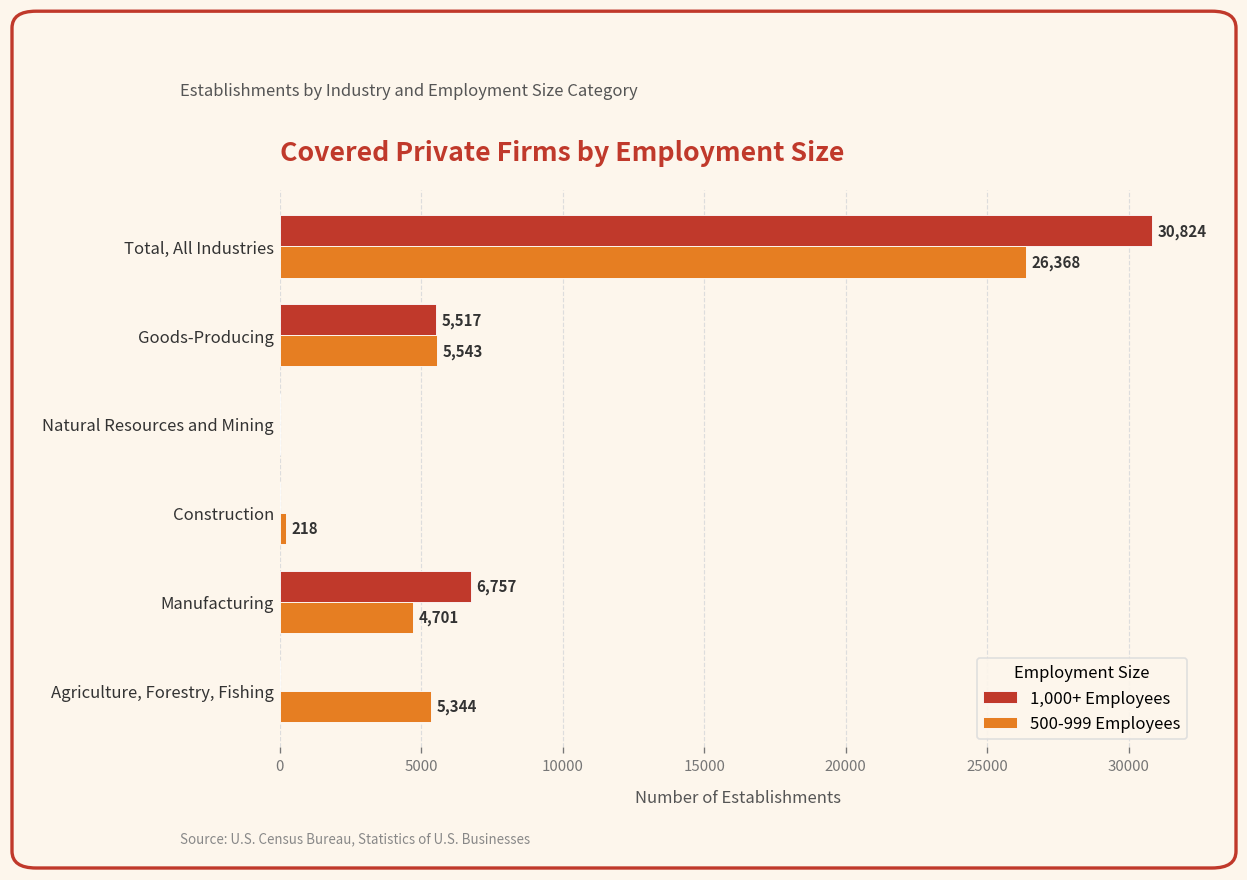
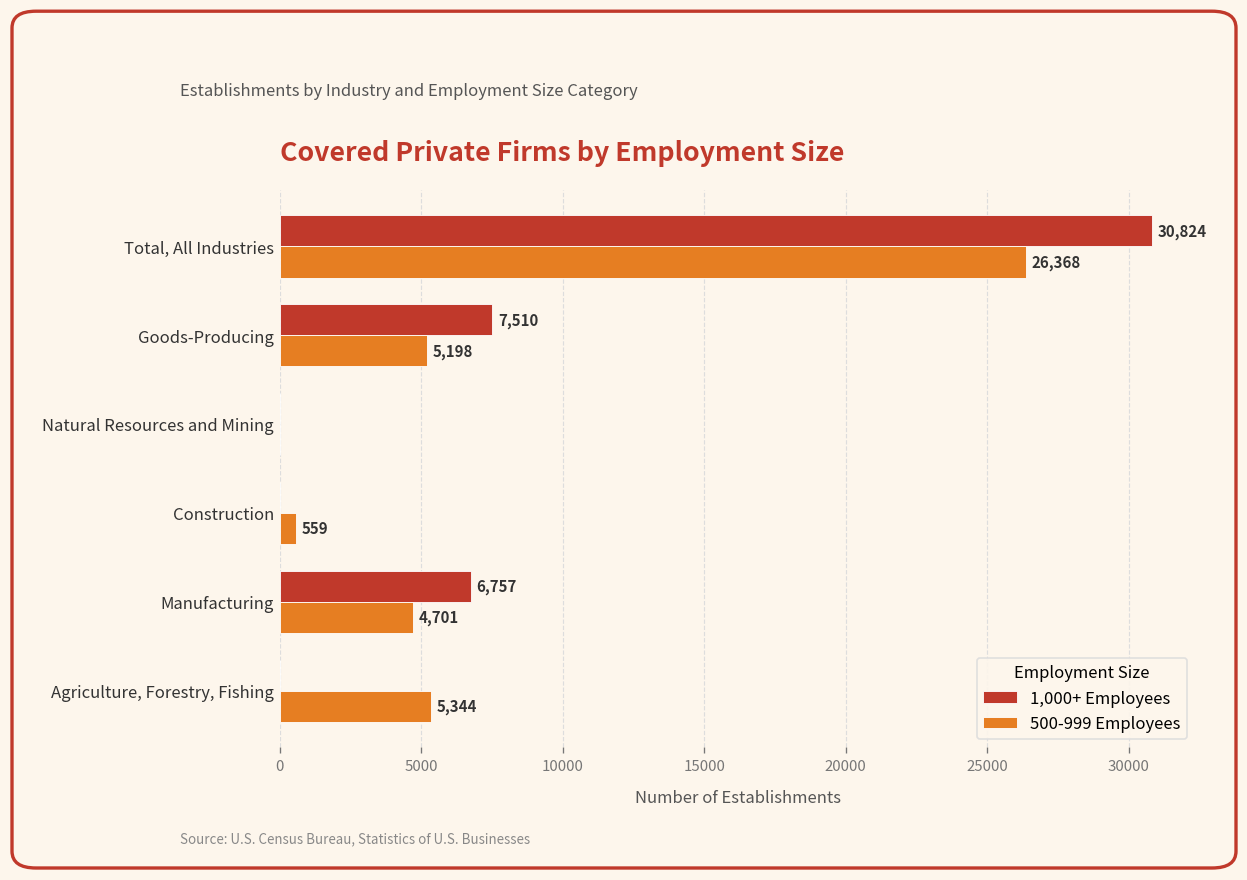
1,000+ Employees, Goods-Producing: 5,517 -> 7,510
500-999 Employees, Goods-Producing: 5,543 -> 5,198
500-999 Employees, Construction: 218 -> 559
